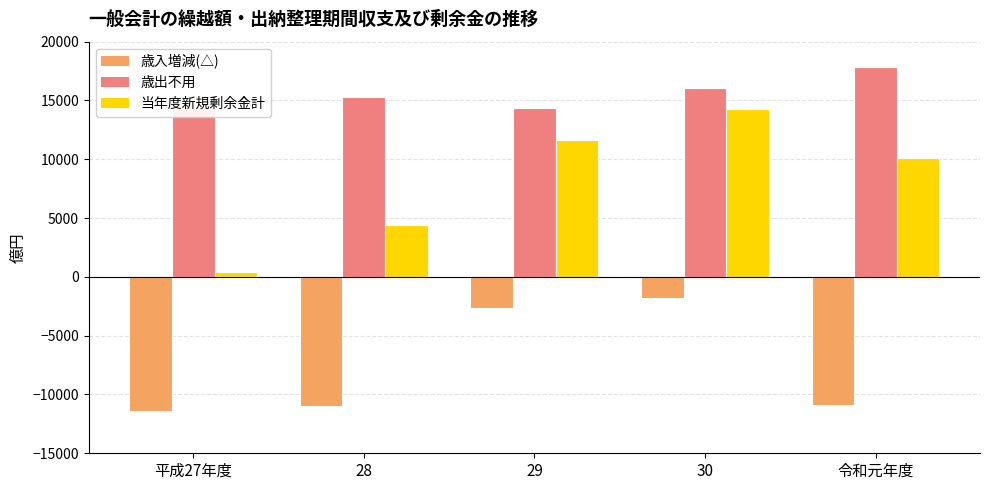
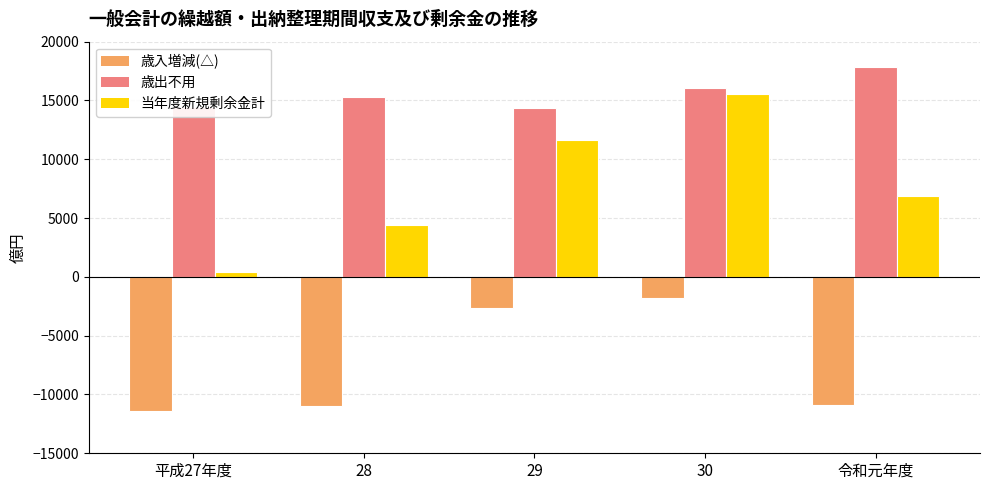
当年度新規剰余金計, 30: 14300 -> 15500
当年度新規剰余金計, 令和元年度: 10100 -> 6900
